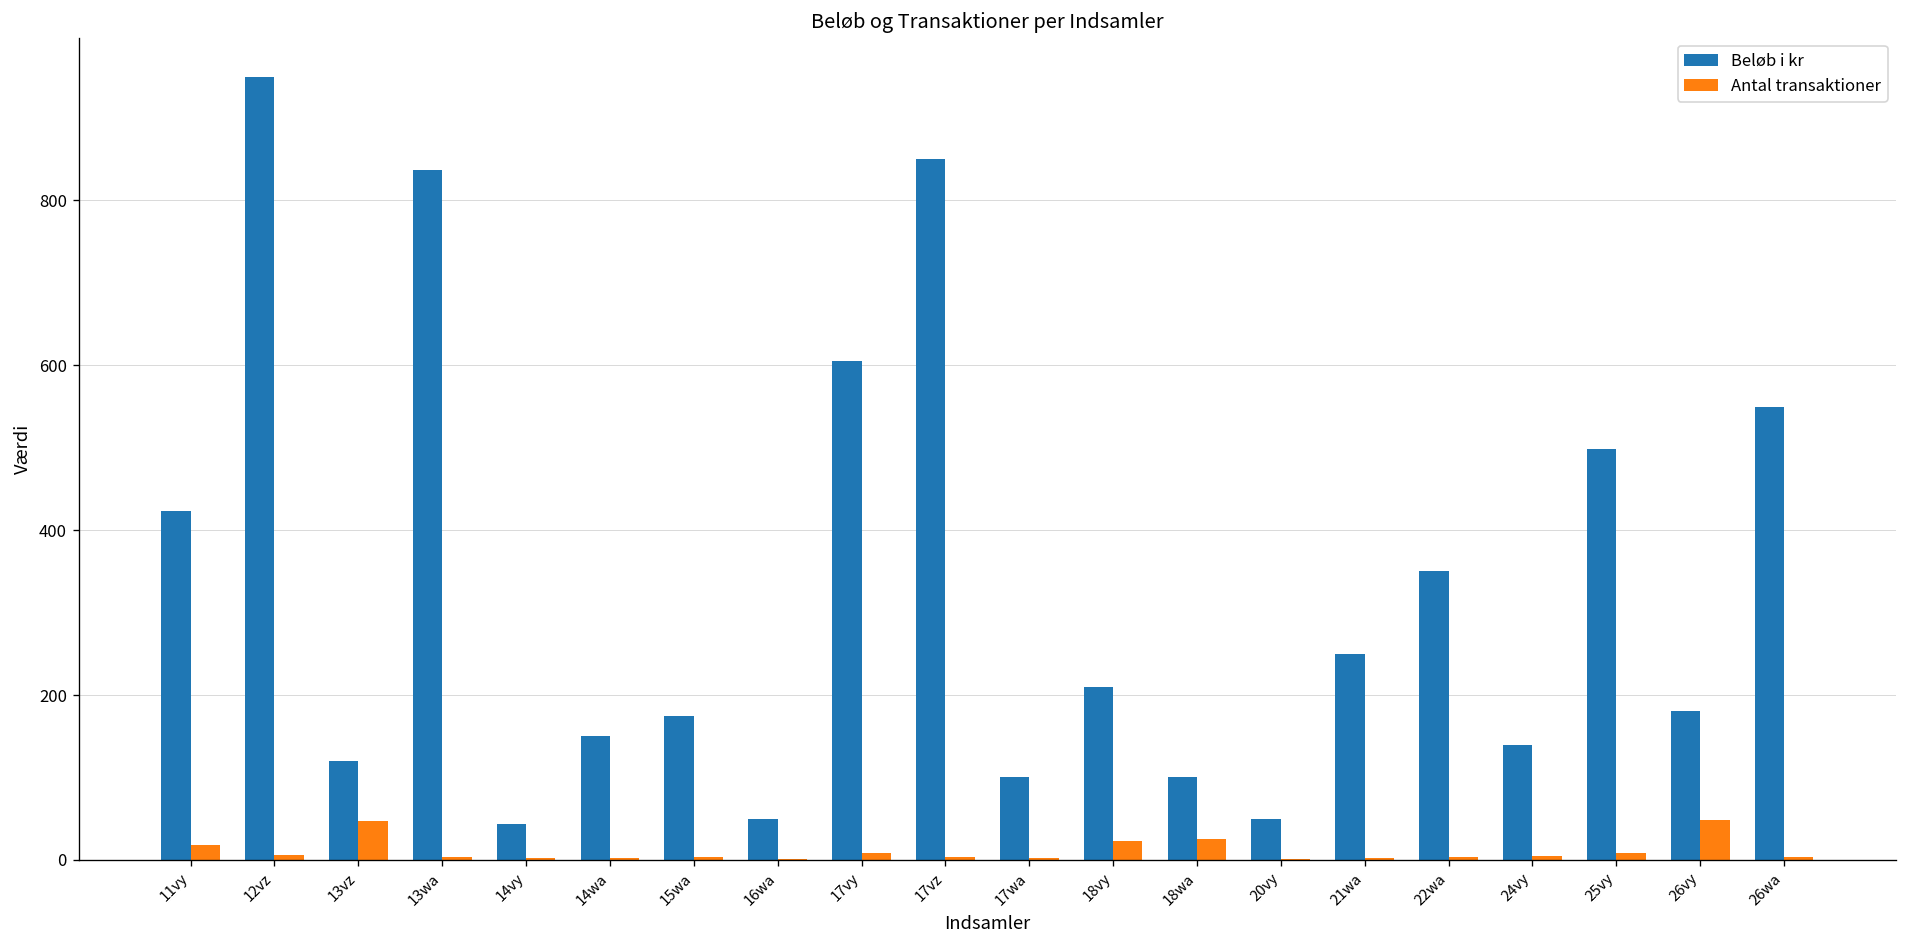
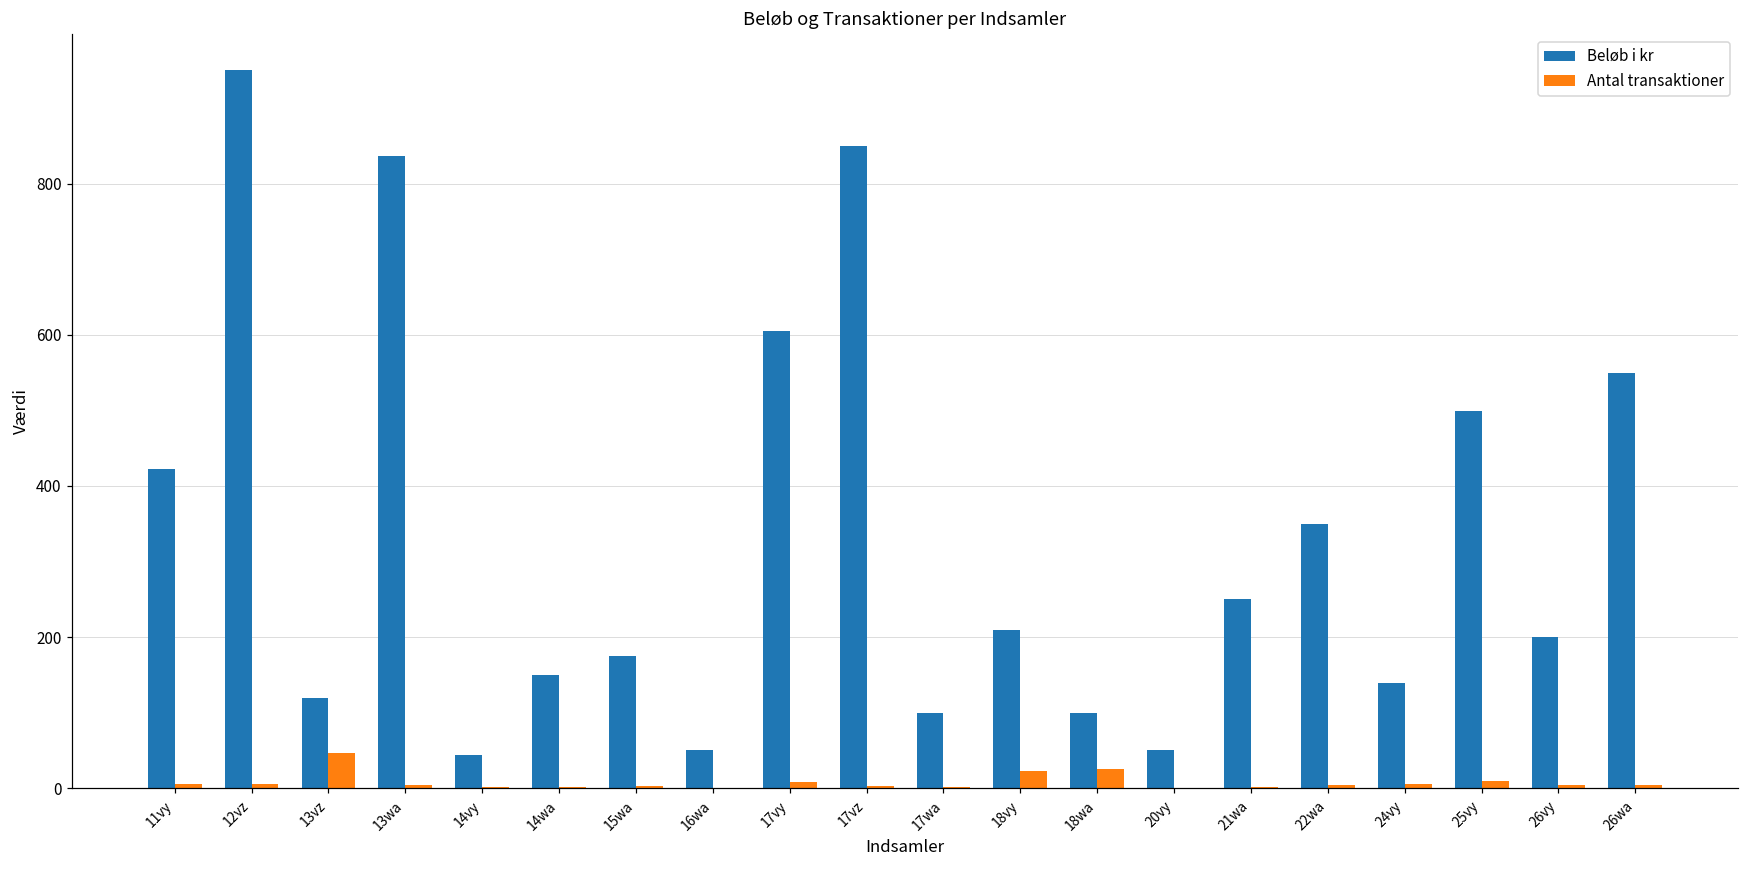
Antal transaktioner, 11vy: 20 -> 10
Beløb i kr, 26vy: 180 -> 200
Antal transaktioner, 26vy: 50 -> 0
